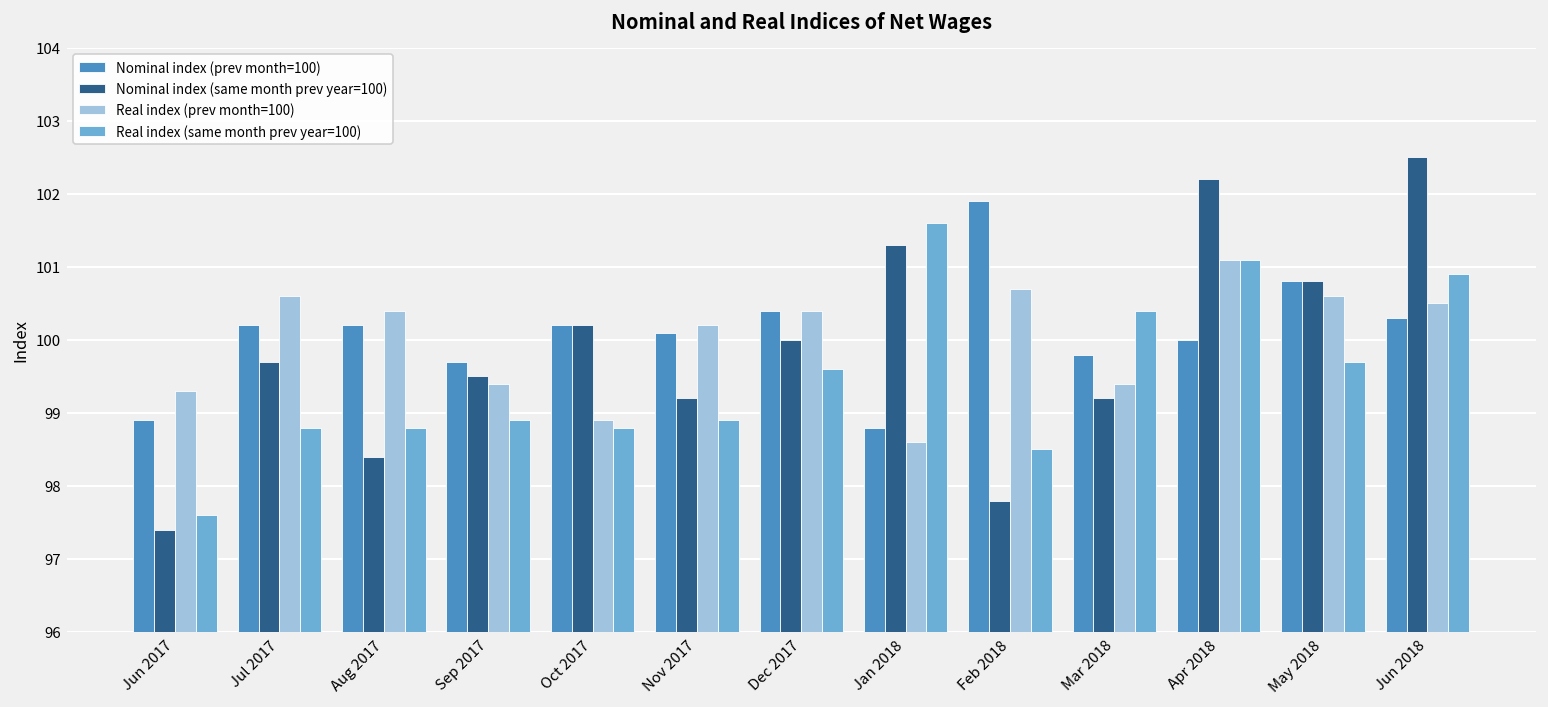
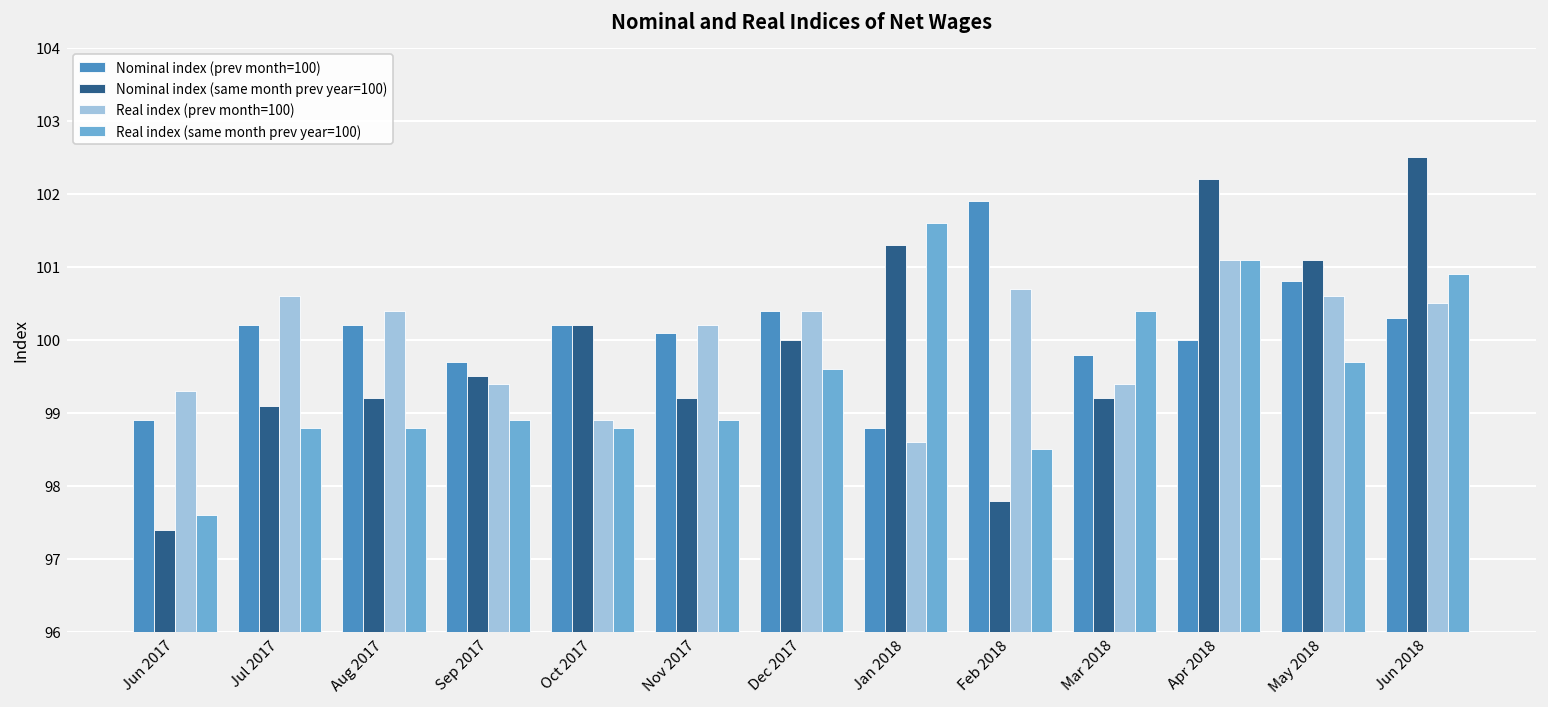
Nominal index (same month prev year=100), Jul 2017: 99.7 -> 99.1
Nominal index (same month prev year=100), Aug 2017: 98.4 -> 99.2
Nominal index (same month prev year=100), May 2018: 100.8 -> 101.1
